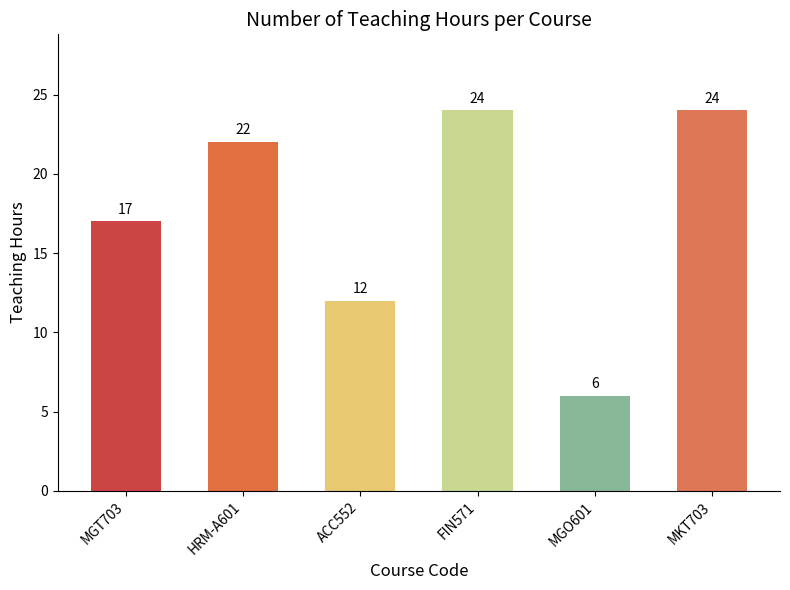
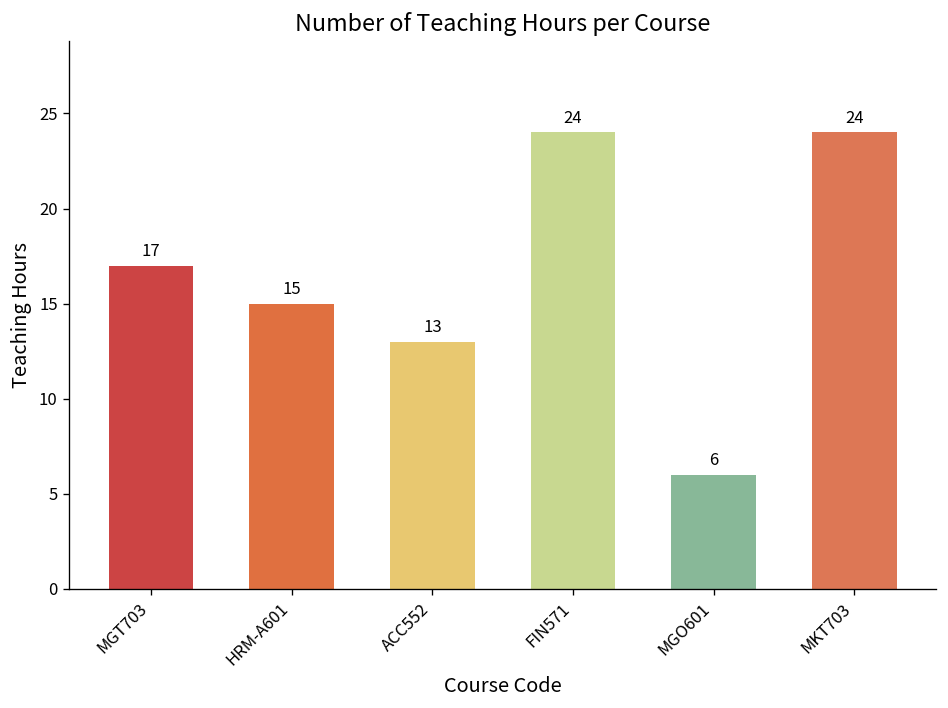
HRM-A601: 22 -> 15
ACC552: 12 -> 13
